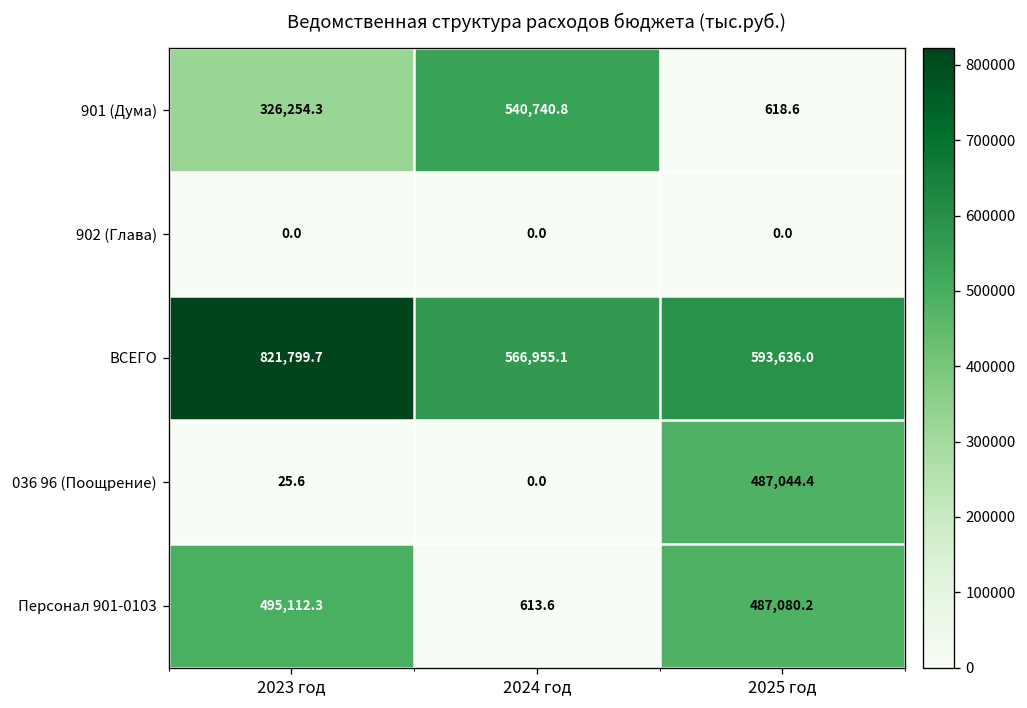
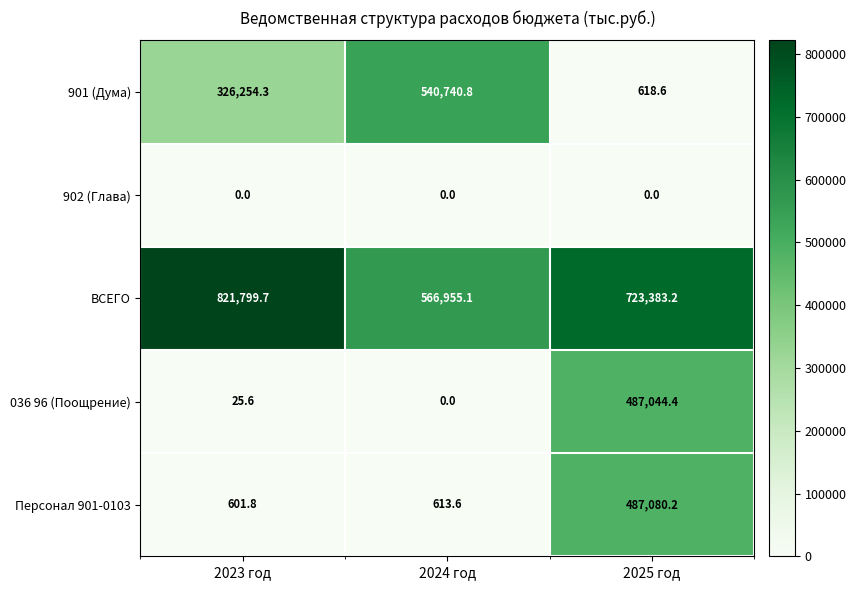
ВСЕГО, 2025 год: 593,636.0 -> 723,383.2
Персонал 901-0103, 2023 год: 495,112.3 -> 601.8
